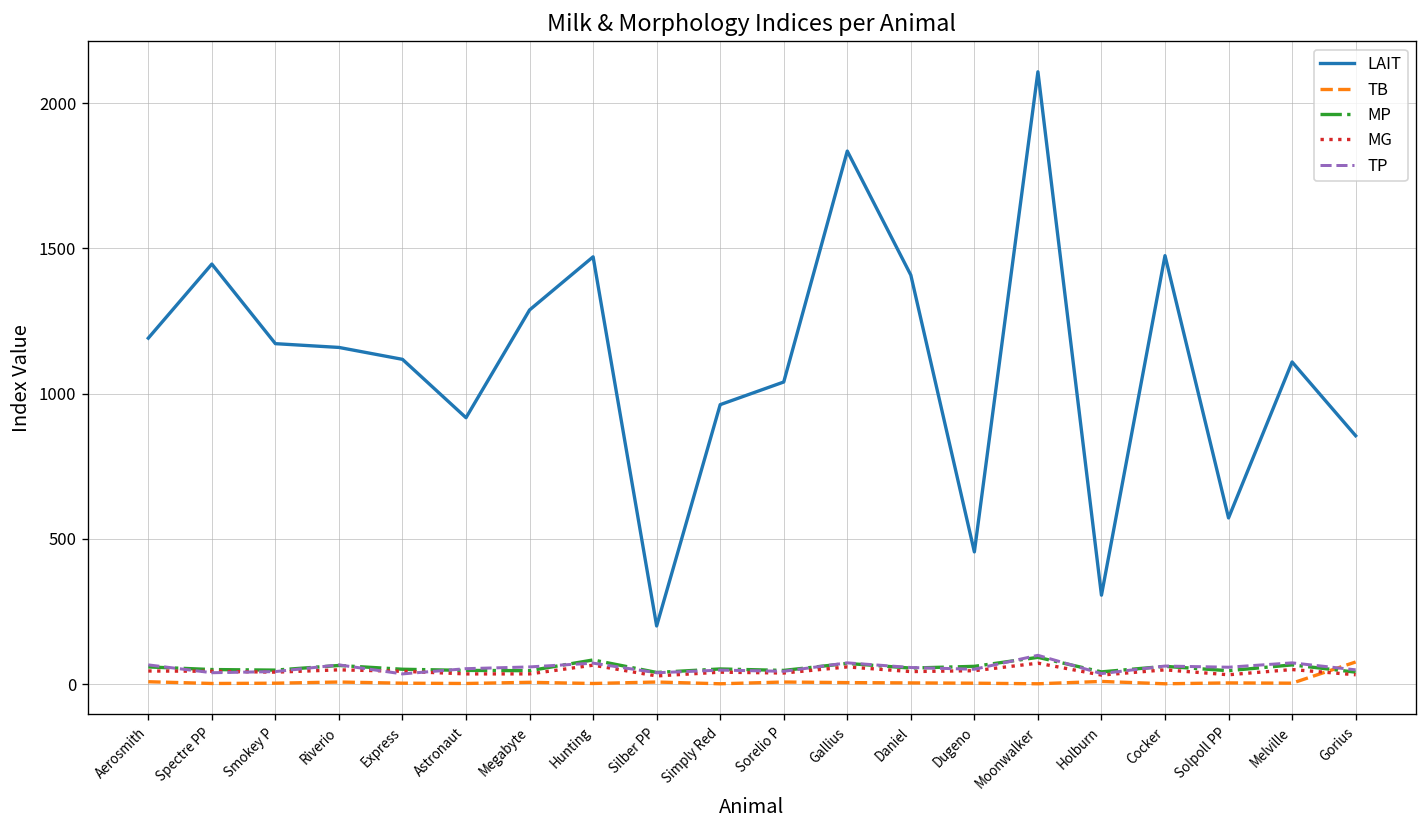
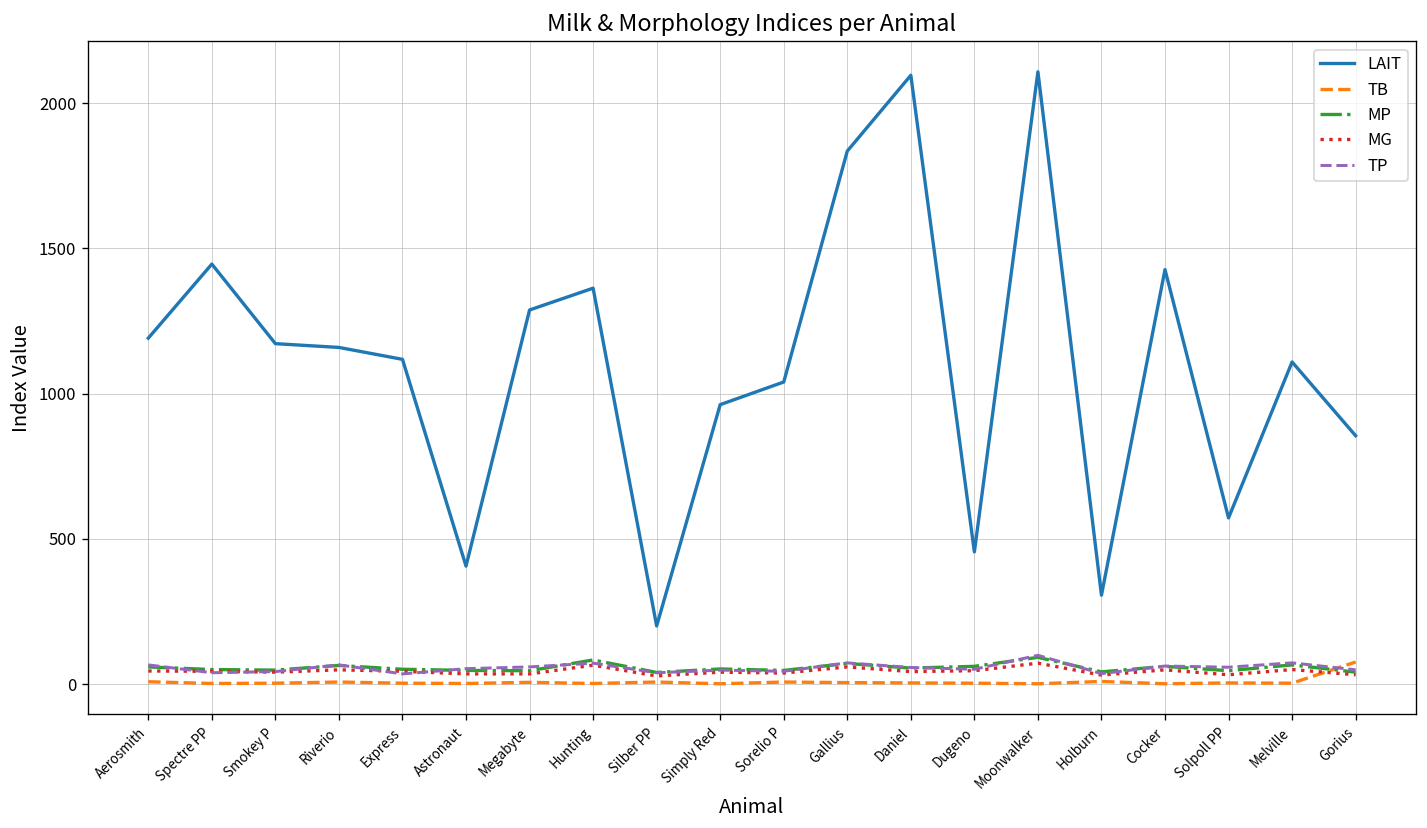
LAIT, Astronaut: 920 -> 410
LAIT, Hunting: 1470 -> 1360
LAIT, Daniel: 1410 -> 2100
LAIT, Cocker: 1480 -> 1430
